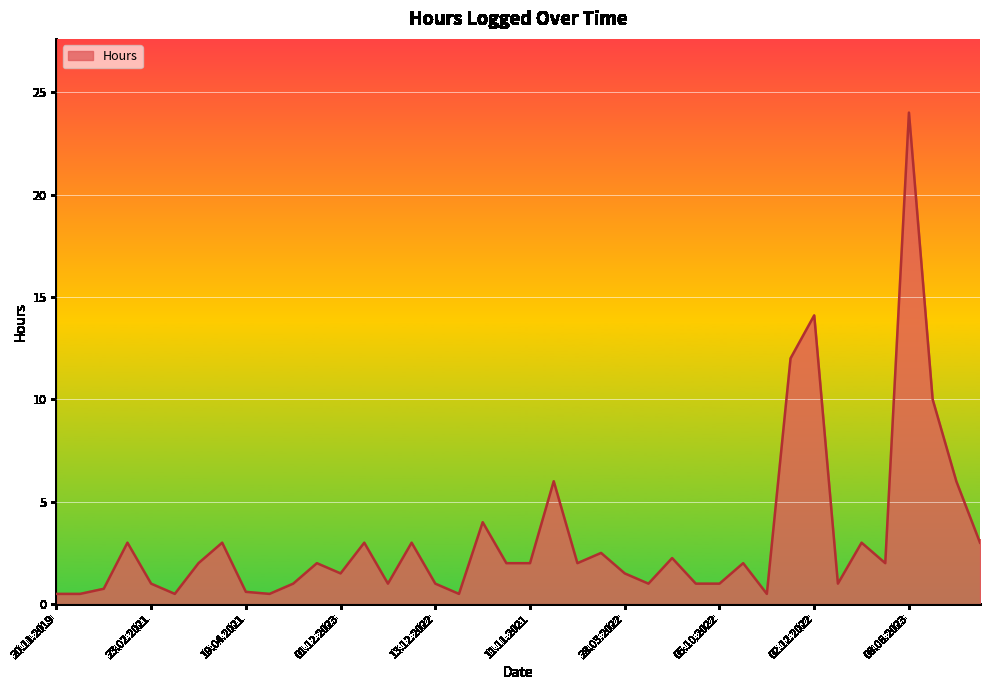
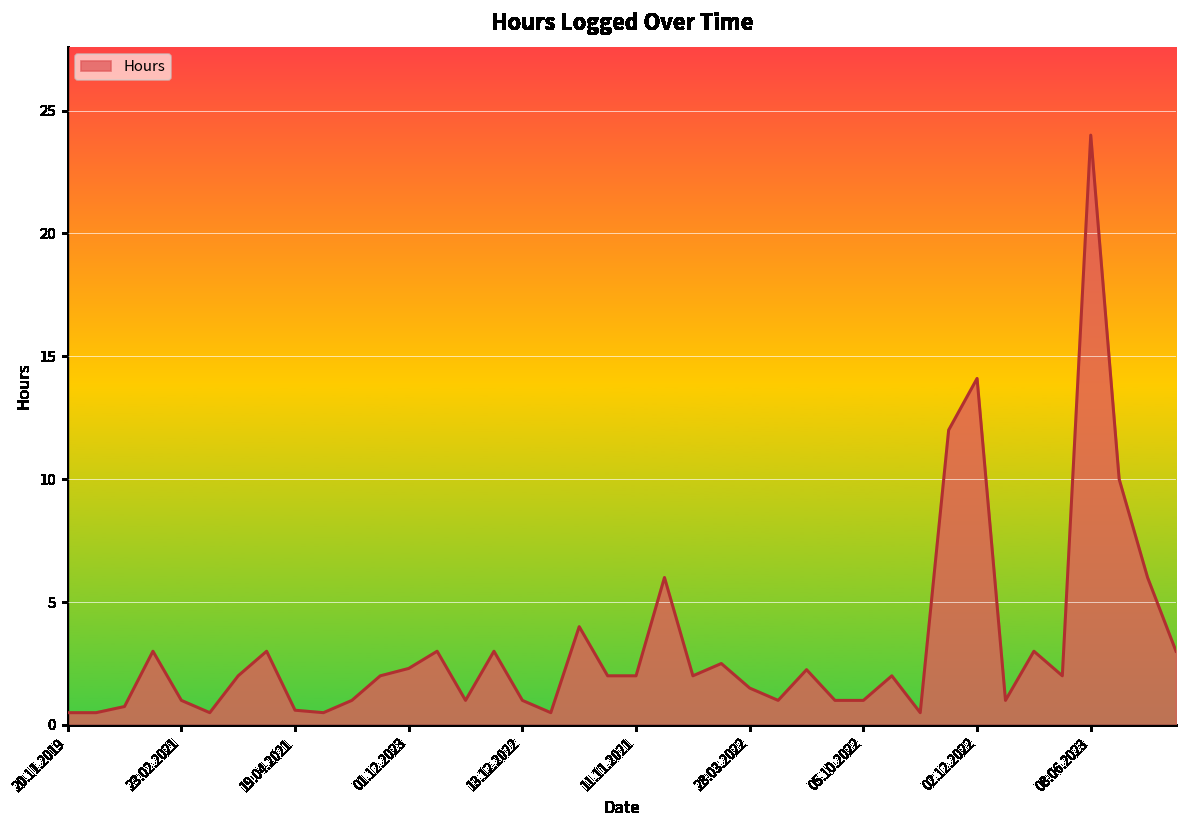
01.12.2023: 1.5 -> 2.3
